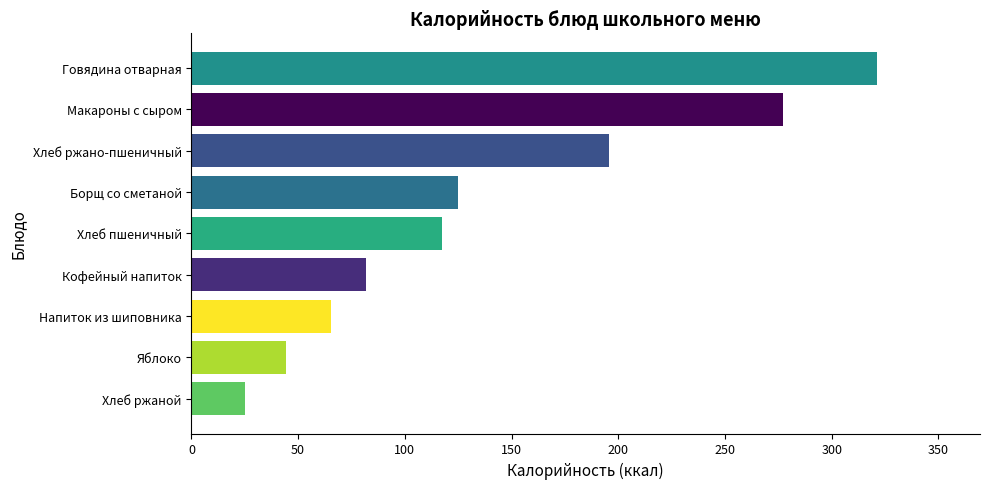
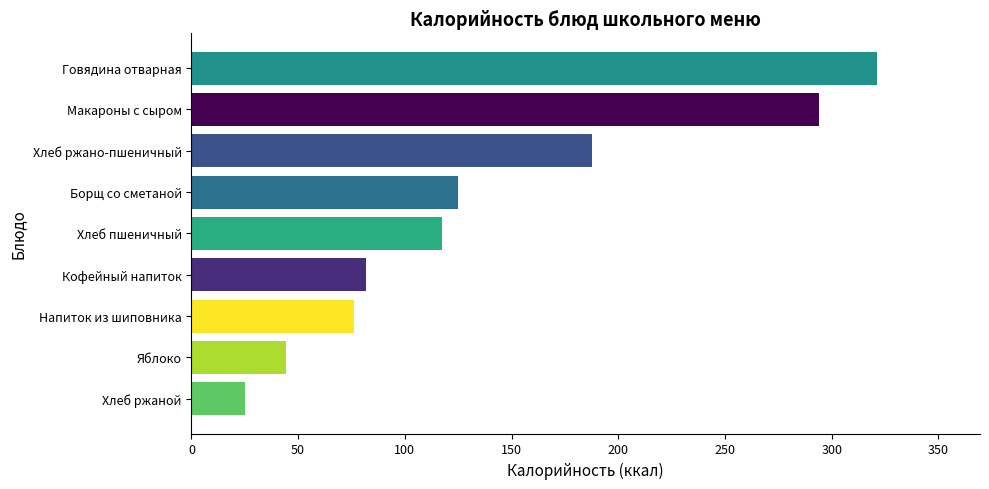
Макароны с сыром: 277 -> 294
Хлеб ржано-пшеничный: 196 -> 188
Напиток из шиповника: 65 -> 76
